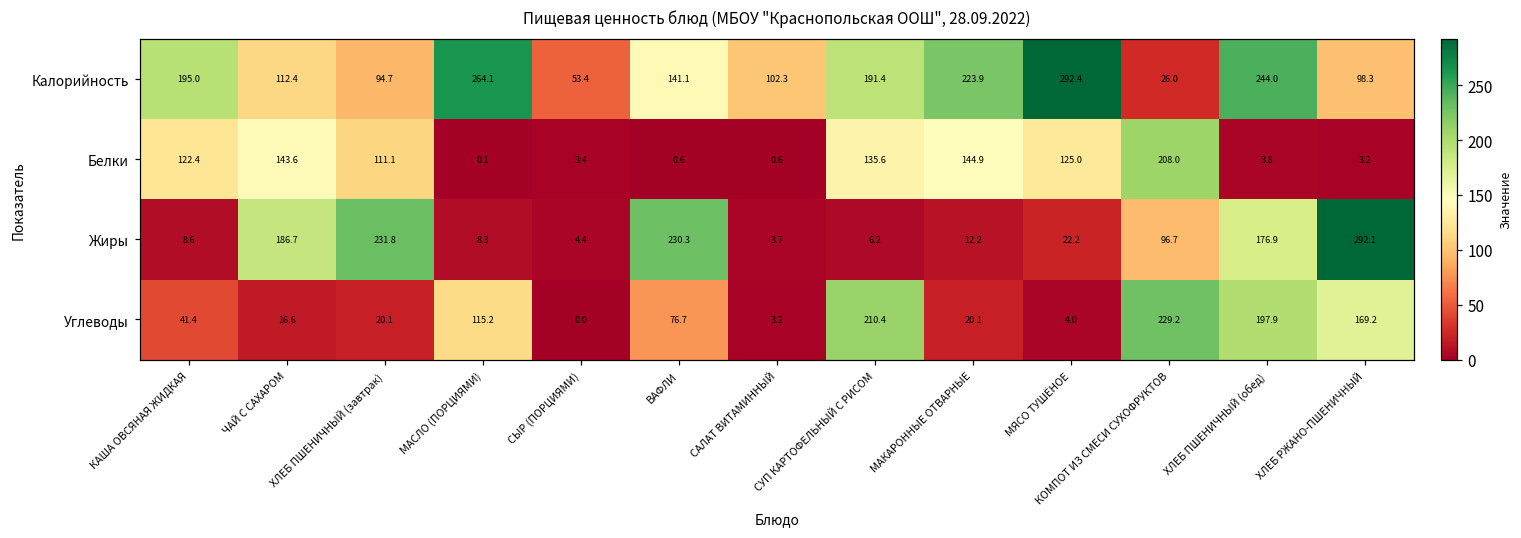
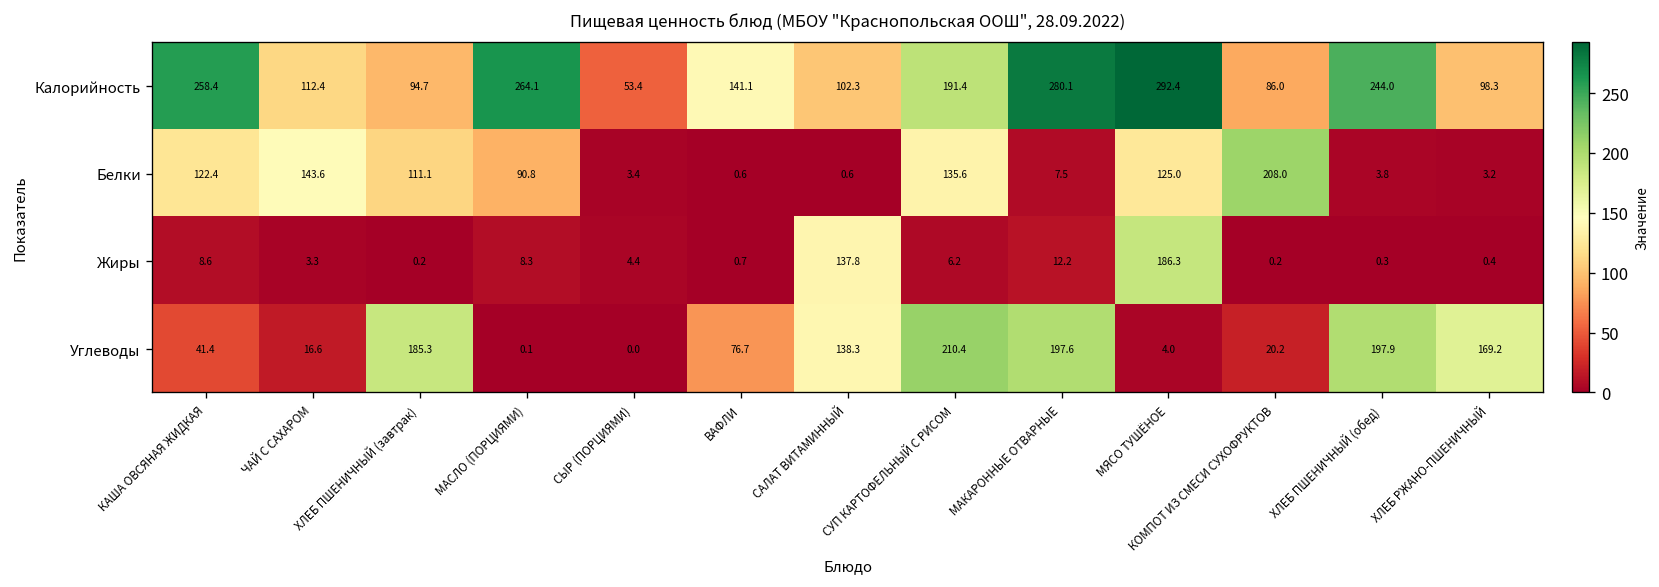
Калорийность, КАША ОВСЯНАЯ ЖИДКАЯ: 195.0 -> 258.4
Калорийность, МАКАРОННЫЕ ОТВАРНЫЕ: 223.9 -> 280.1
Калорийность, КОМПОТ ИЗ СМЕСИ СУХОФРУКТОВ: 26.0 -> 86.0
Белки, МАСЛО (ПОРЦИЯМИ): 0.1 -> 90.8
Белки, МАКАРОННЫЕ ОТВАРНЫЕ: 144.9 -> 7.5
Жиры, ЧАЙ С САХАРОМ: 186.7 -> 3.3
Жиры, ХЛЕБ ПШЕНИЧНЫЙ (завтрак): 231.8 -> 0.2
Жиры, ВАФЛИ: 230.3 -> 0.7
Жиры, САЛАТ ВИТАМИННЫЙ: 3.7 -> 137.8
Жиры, МЯСО ТУШЁНОЕ: 22.2 -> 186.3
Жиры, КОМПОТ ИЗ СМЕСИ СУХОФРУКТОВ: 96.7 -> 0.2
Жиры, ХЛЕБ ПШЕНИЧНЫЙ (обед): 176.9 -> 0.3
Жиры, ХЛЕБ РЖАНО-ПШЕНИЧНЫЙ: 292.1 -> 0.4
Углеводы, ХЛЕБ ПШЕНИЧНЫЙ (завтрак): 20.1 -> 185.3
Углеводы, МАСЛО (ПОРЦИЯМИ): 115.2 -> 0.1
Углеводы, САЛАТ ВИТАМИННЫЙ: 3.2 -> 138.3
Углеводы, МАКАРОННЫЕ ОТВАРНЫЕ: 20.1 -> 197.6
Углеводы, КОМПОТ ИЗ СМЕСИ СУХОФРУКТОВ: 229.2 -> 20.2
